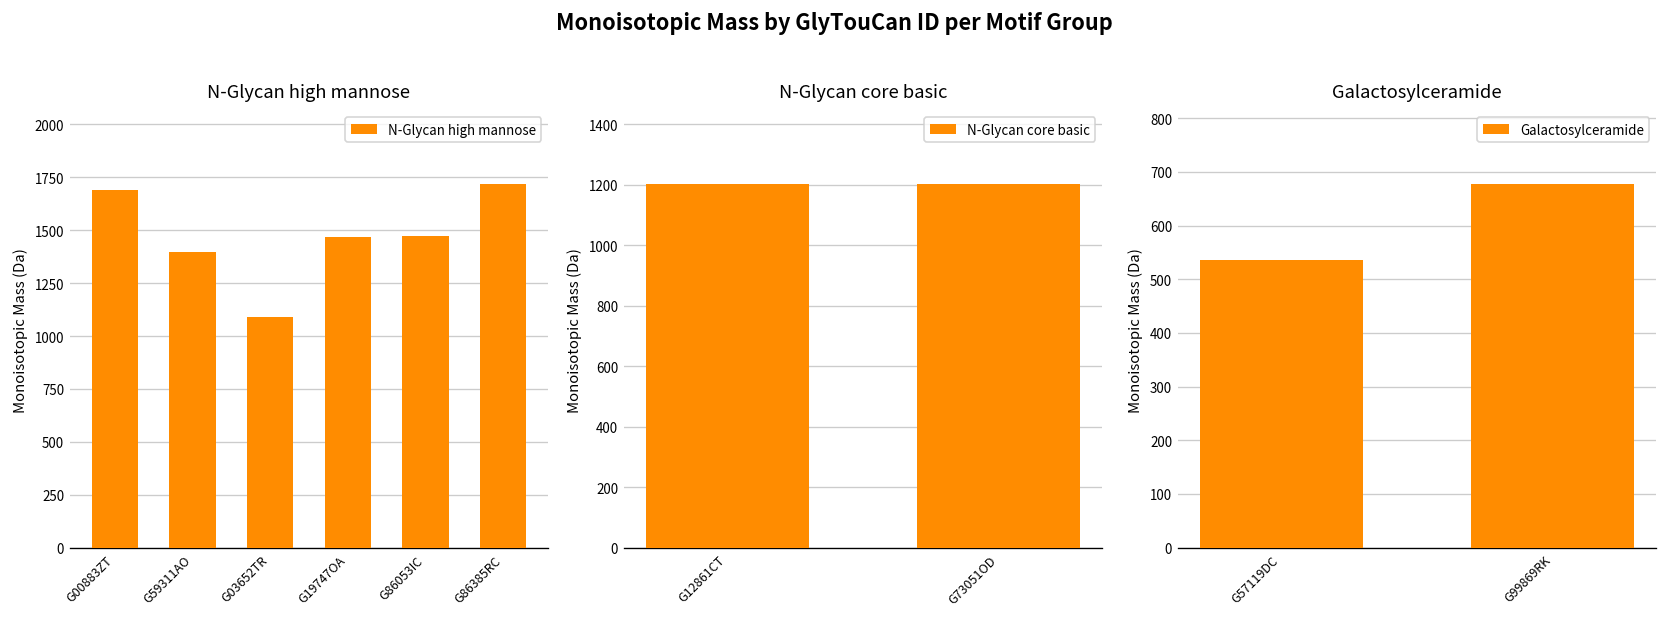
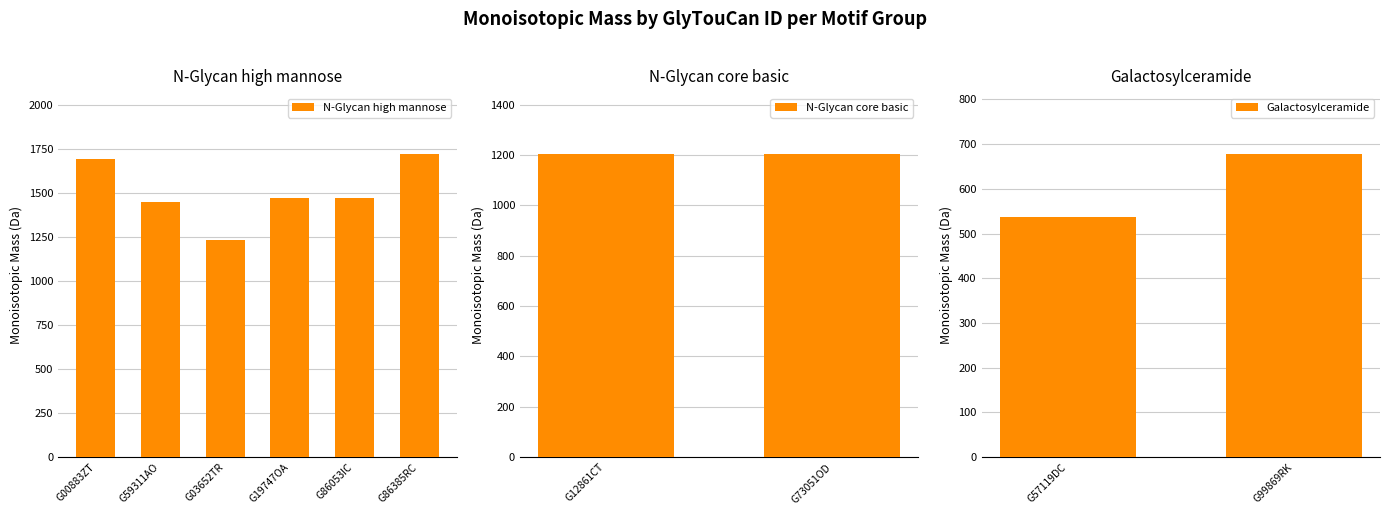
N-Glycan high mannose, G59311AO: 1400 -> 1450
N-Glycan high mannose, G03652TR: 1090 -> 1230
